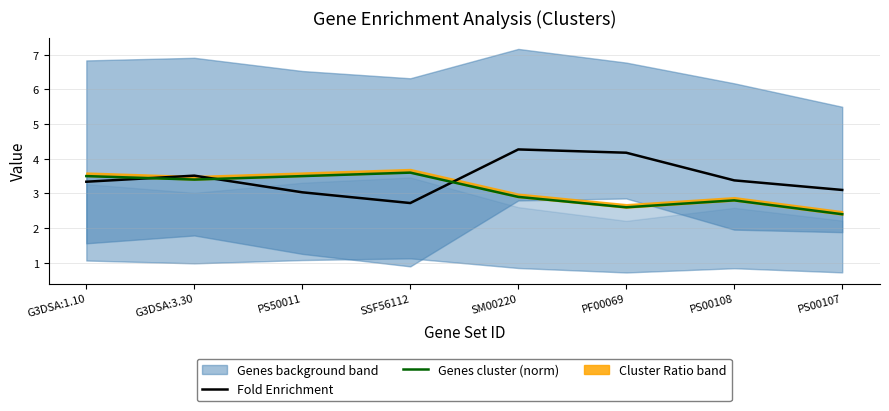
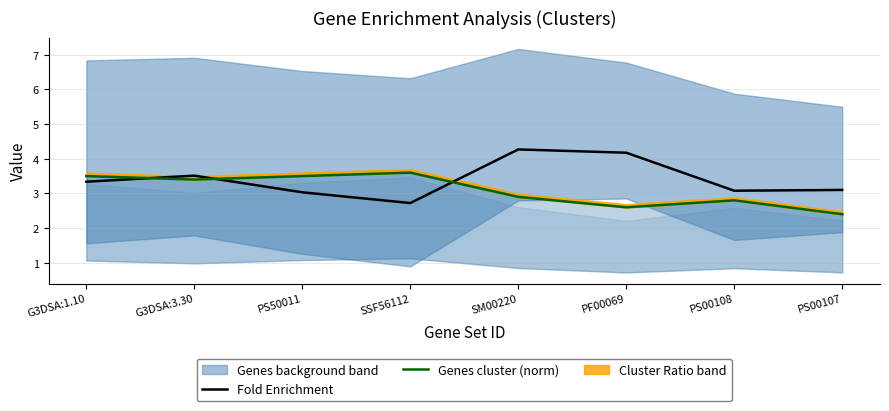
Fold Enrichment, PS00108: 3.4 -> 3.1
